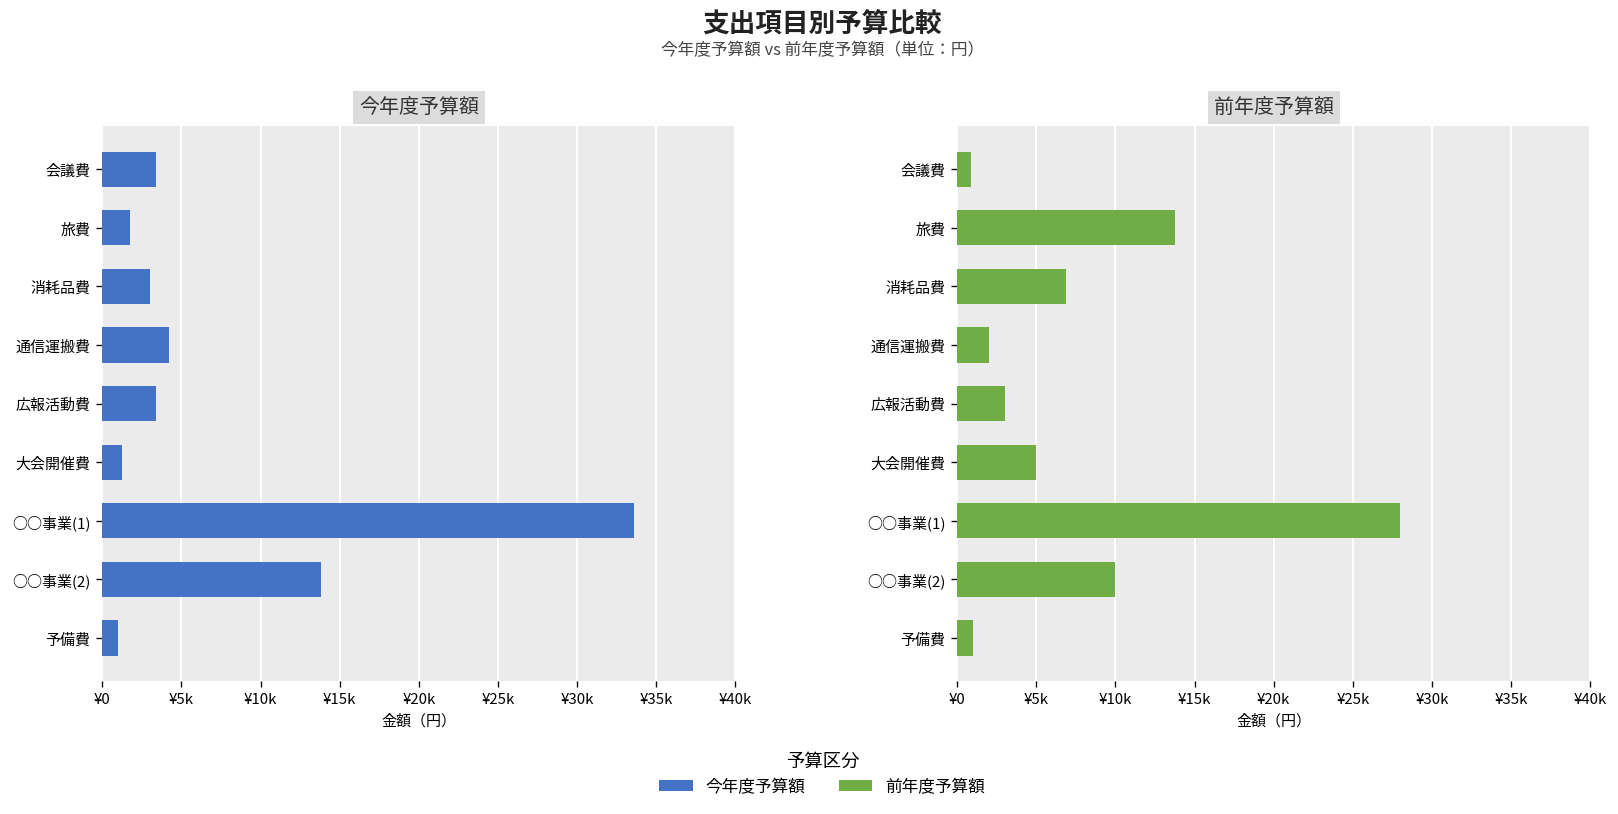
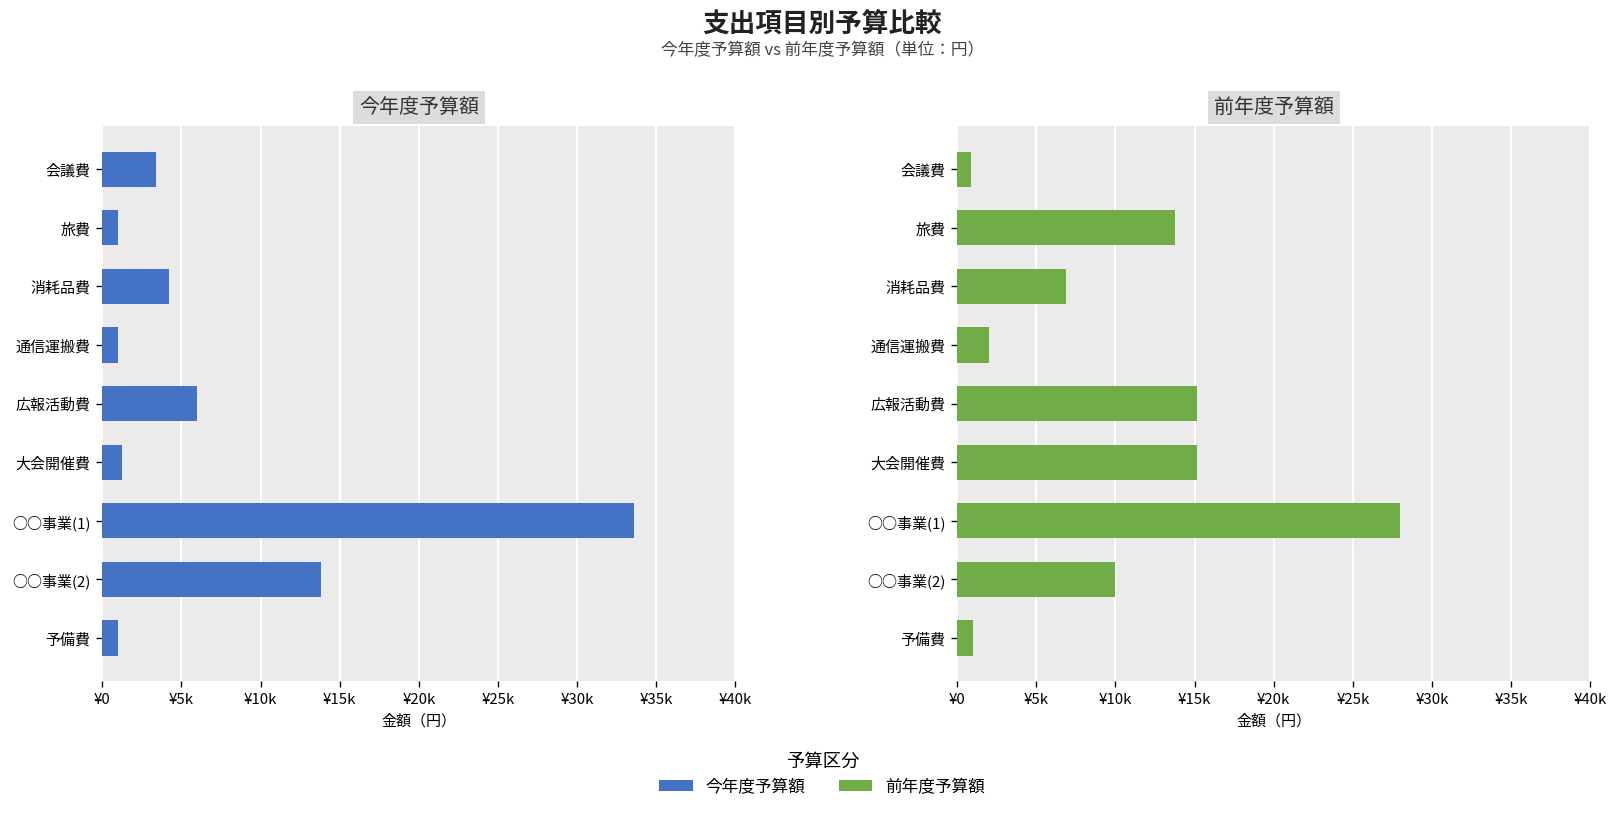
今年度予算額, 旅費: ¥1700 -> ¥1000
今年度予算額, 消耗品費: ¥3000 -> ¥4200
今年度予算額, 通信運搬費: ¥4200 -> ¥1000
今年度予算額, 広報活動費: ¥3400 -> ¥6000
前年度予算額, 広報活動費: ¥3000 -> ¥15200
前年度予算額, 大会開催費: ¥5000 -> ¥15100
